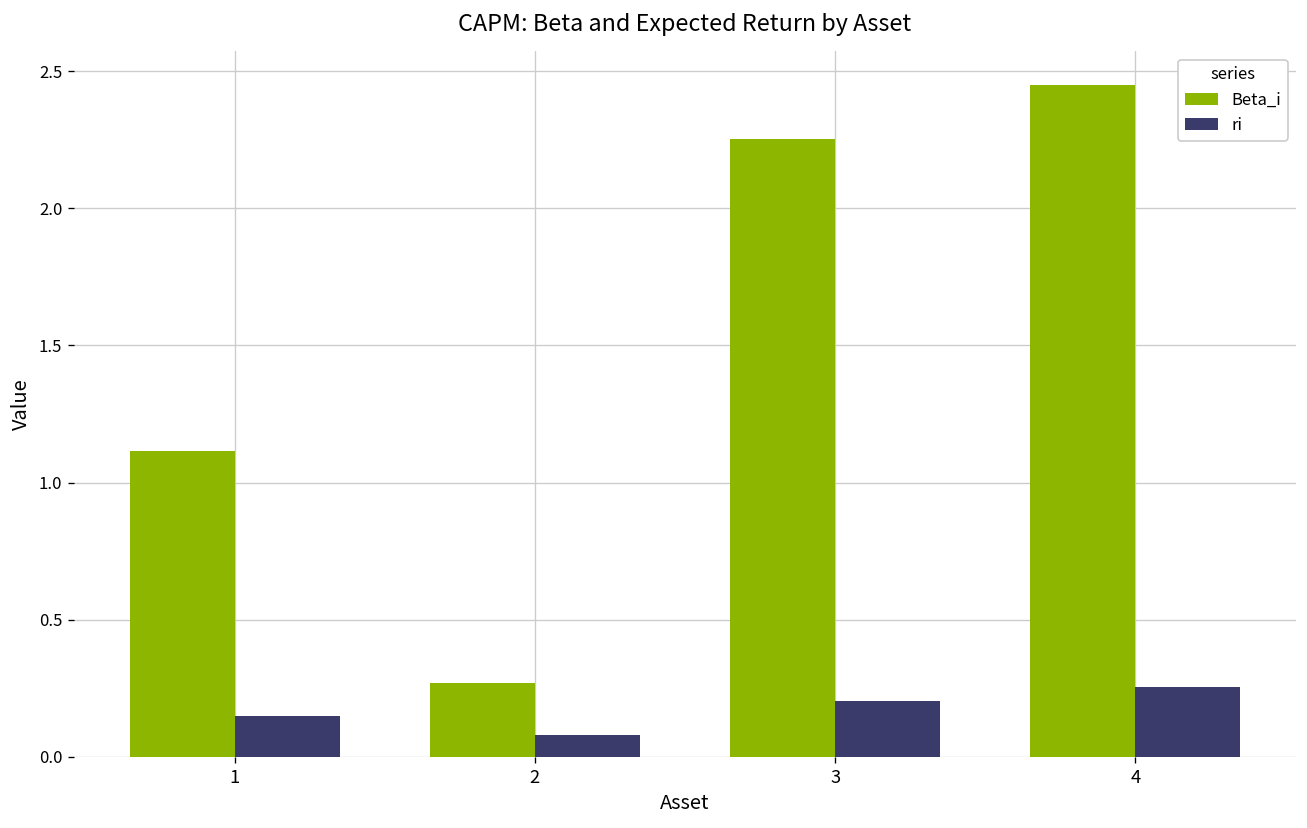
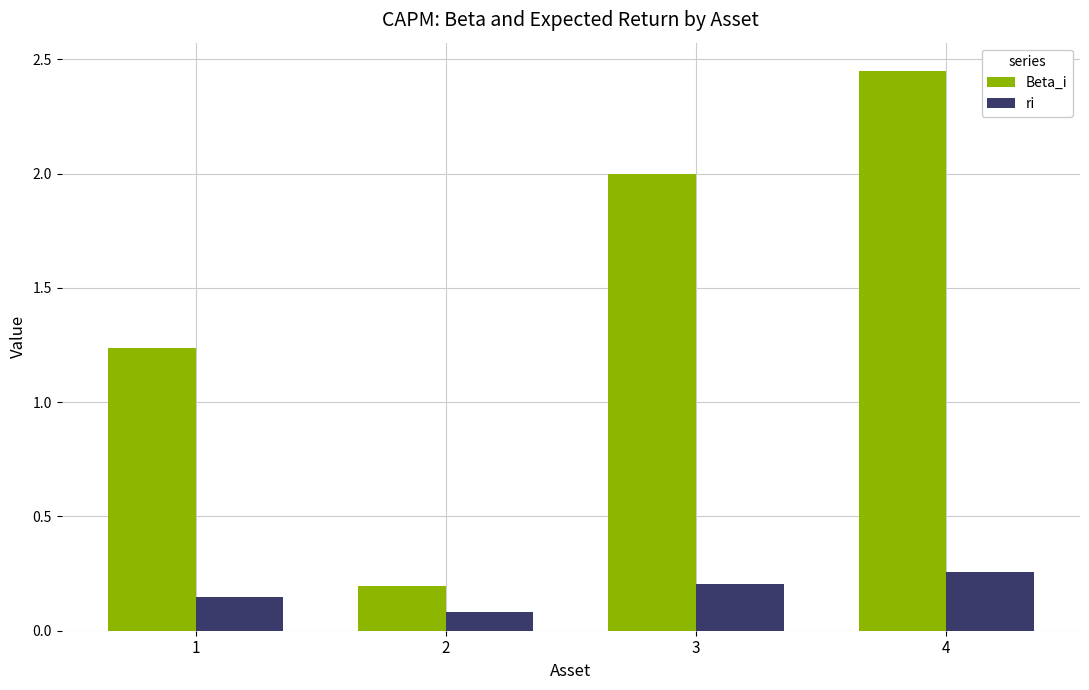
Beta_i, 1: 1.11 -> 1.24
Beta_i, 2: 0.27 -> 0.20
Beta_i, 3: 2.25 -> 2.00
